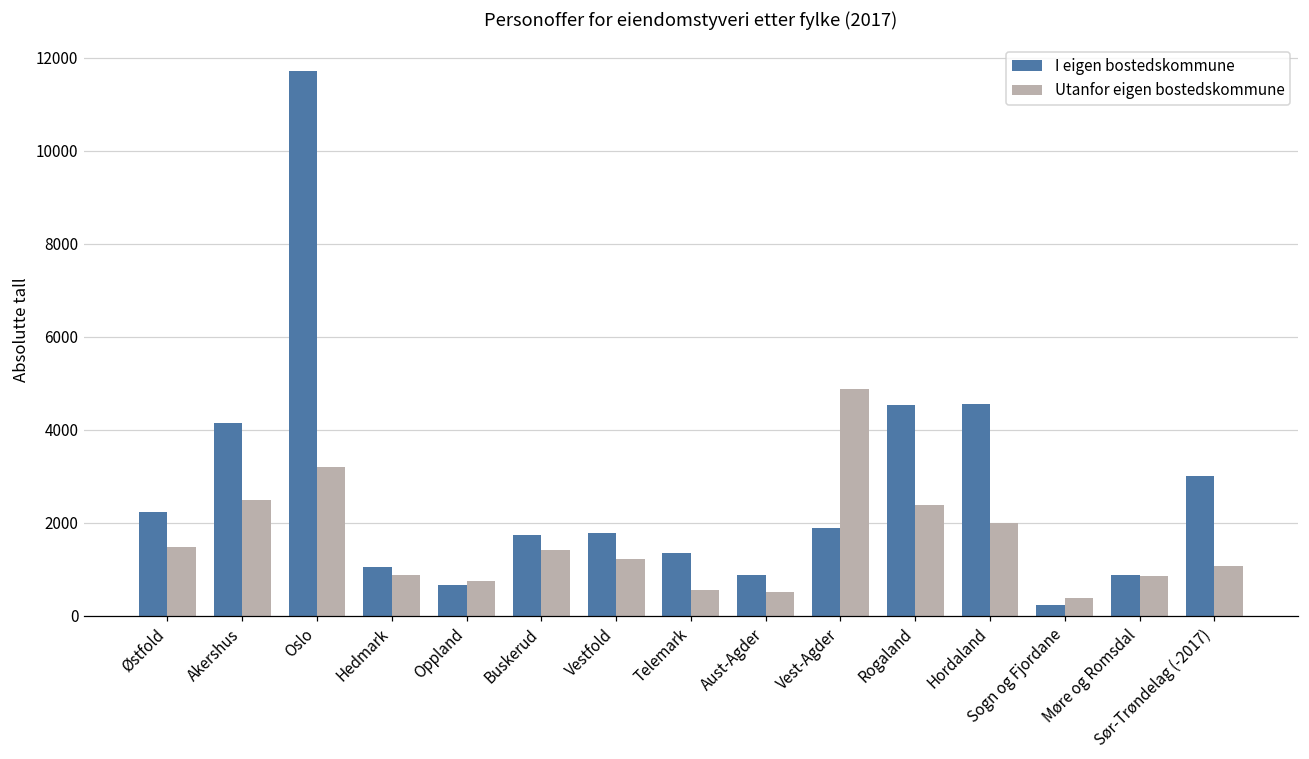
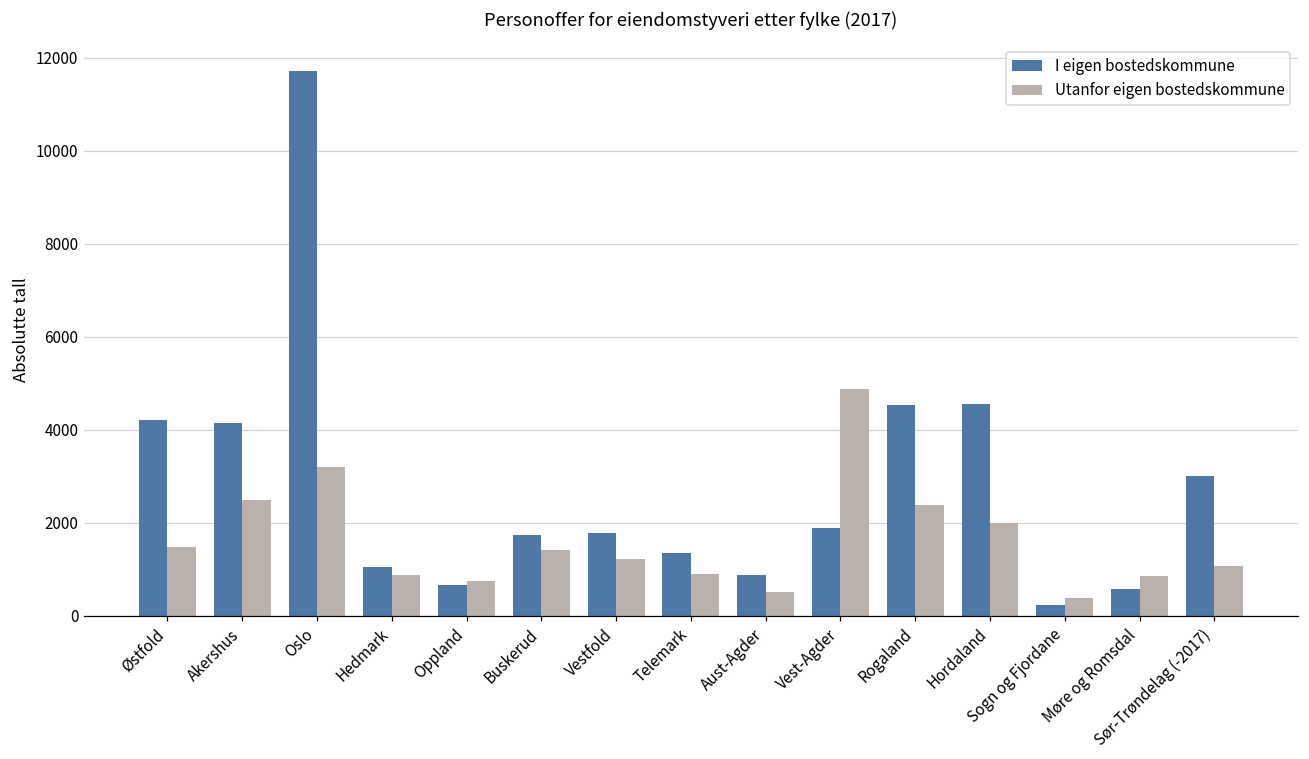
I eigen bostedskommune, Østfold: 2200 -> 4200
Utanfor eigen bostedskommune, Telemark: 600 -> 900
I eigen bostedskommune, Møre og Romsdal: 900 -> 600
